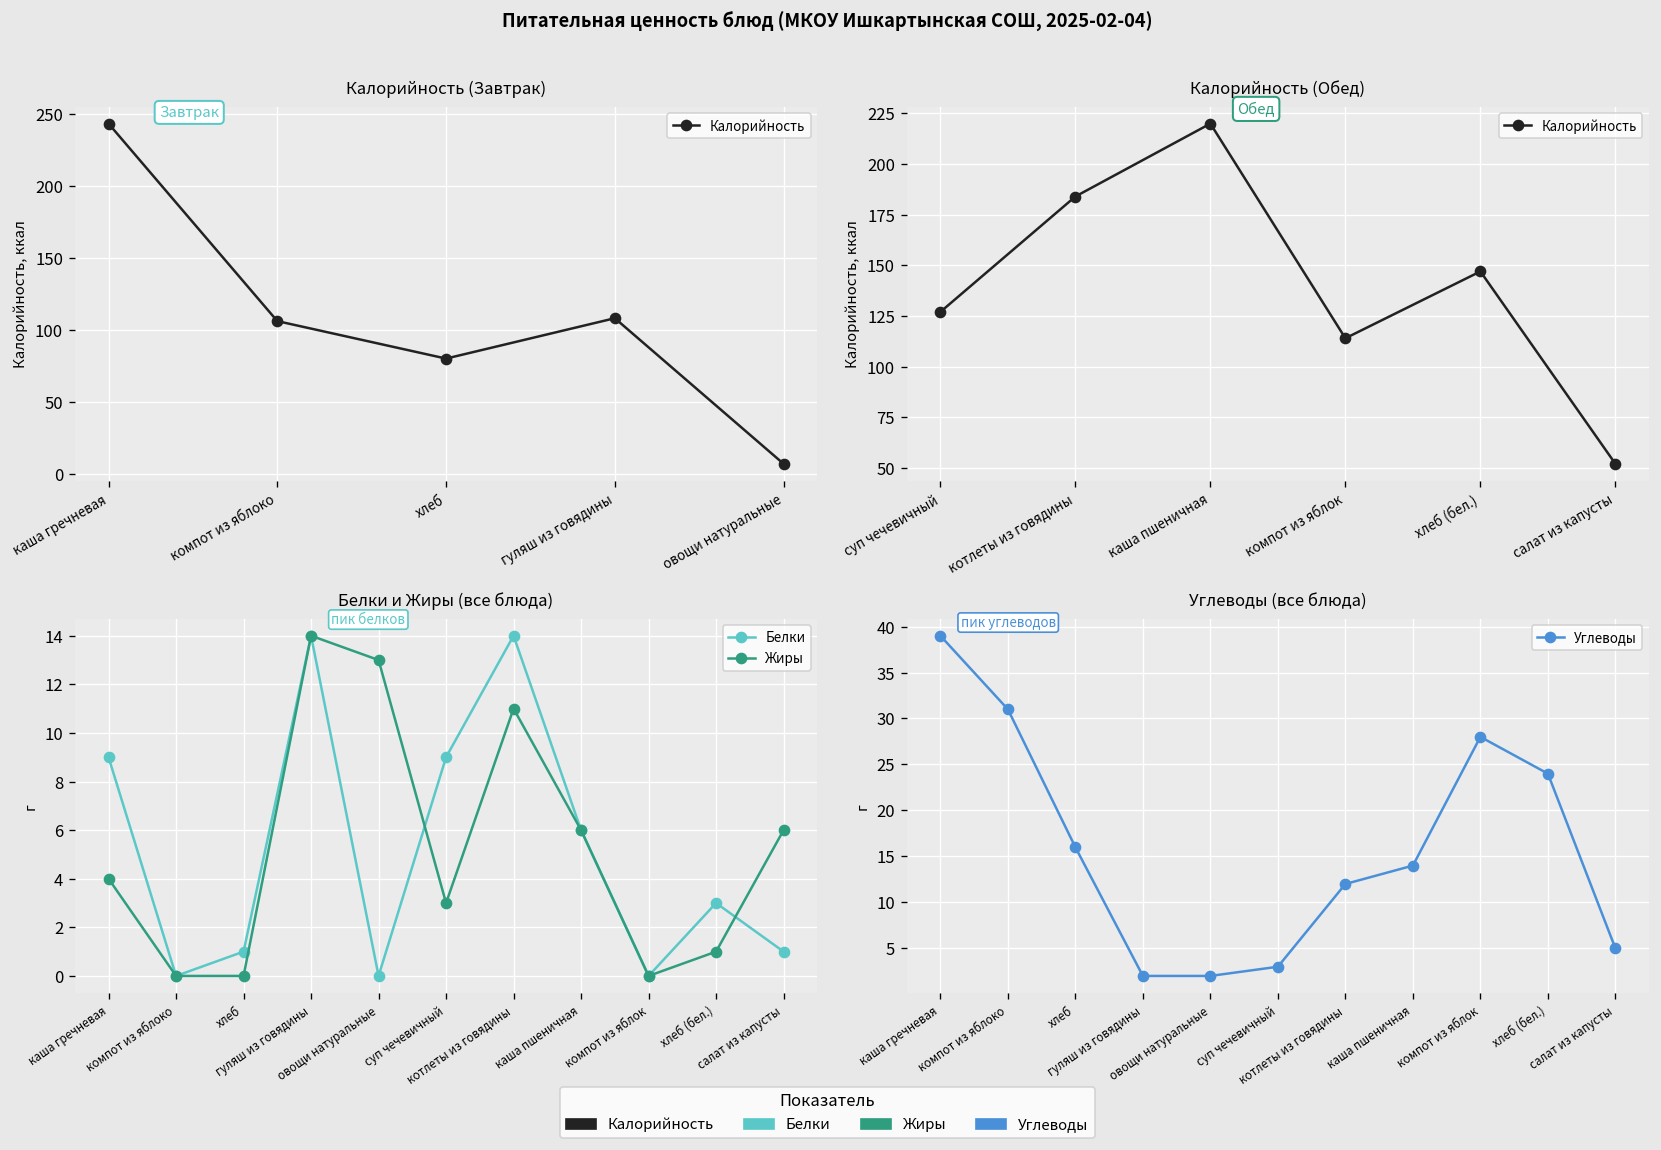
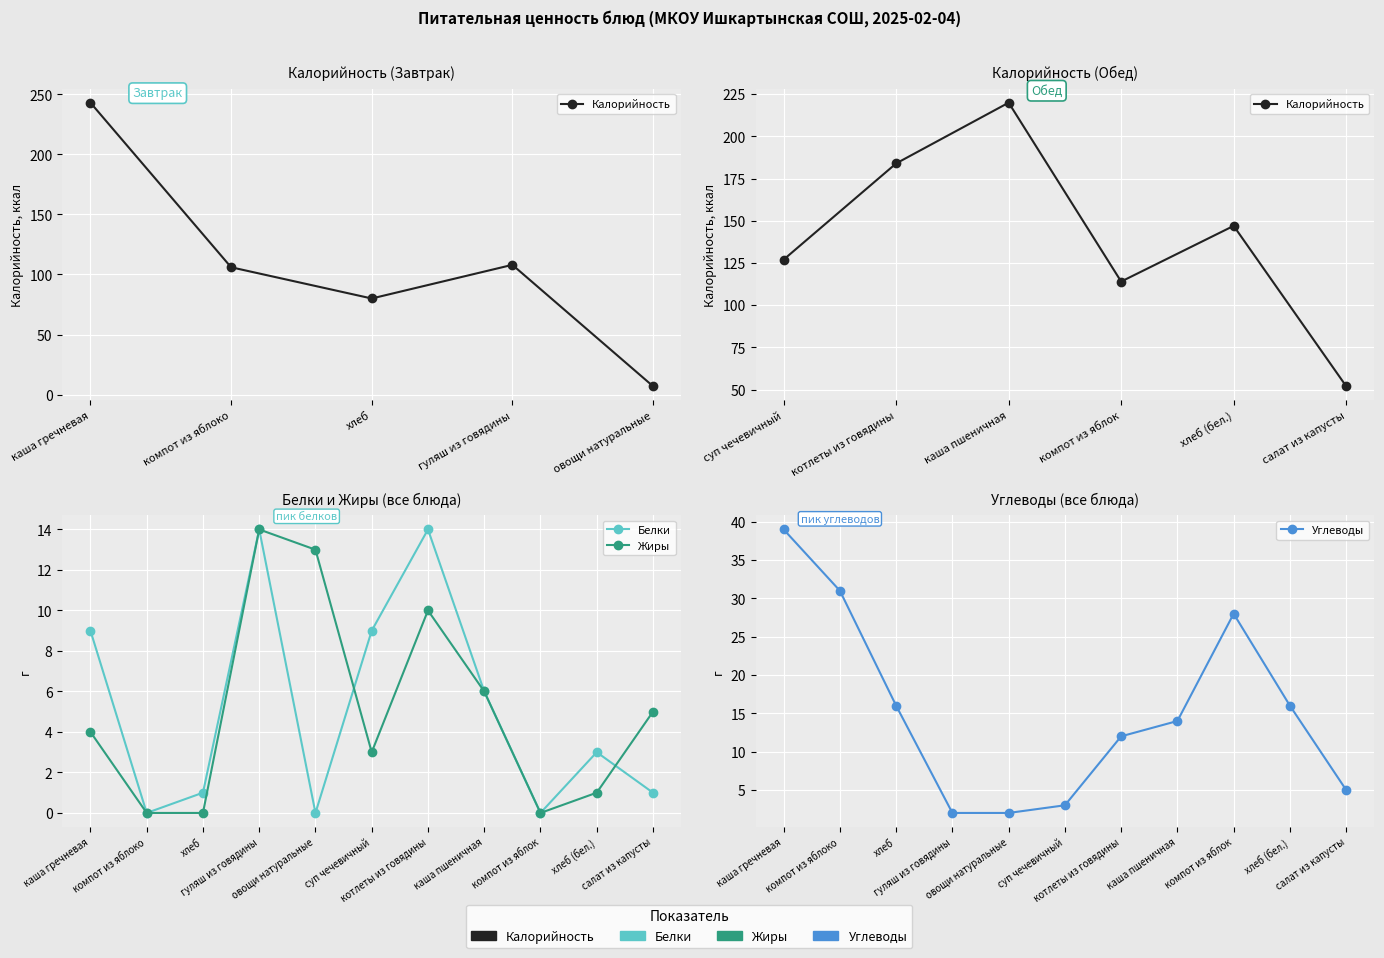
Белки и Жиры (все блюда), Жиры, котлеты из говядины: 11 -> 10
Белки и Жиры (все блюда), Жиры, салат из капусты: 6 -> 5
Углеводы (все блюда), хлеб (бел.): 24 -> 16
